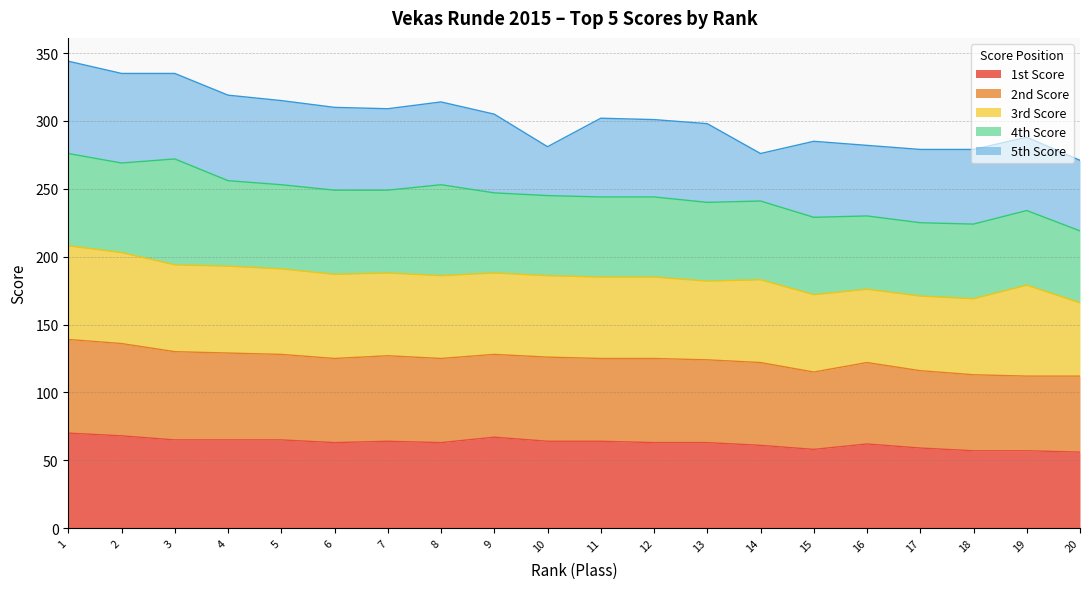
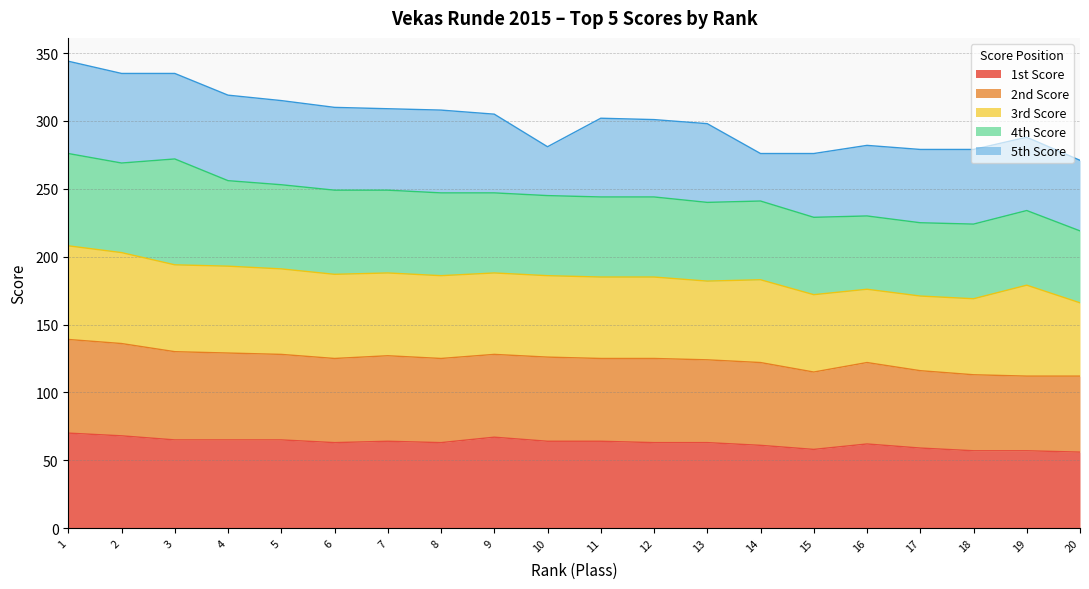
4th Score, 8: 67 -> 61
5th Score, 15: 56 -> 47
